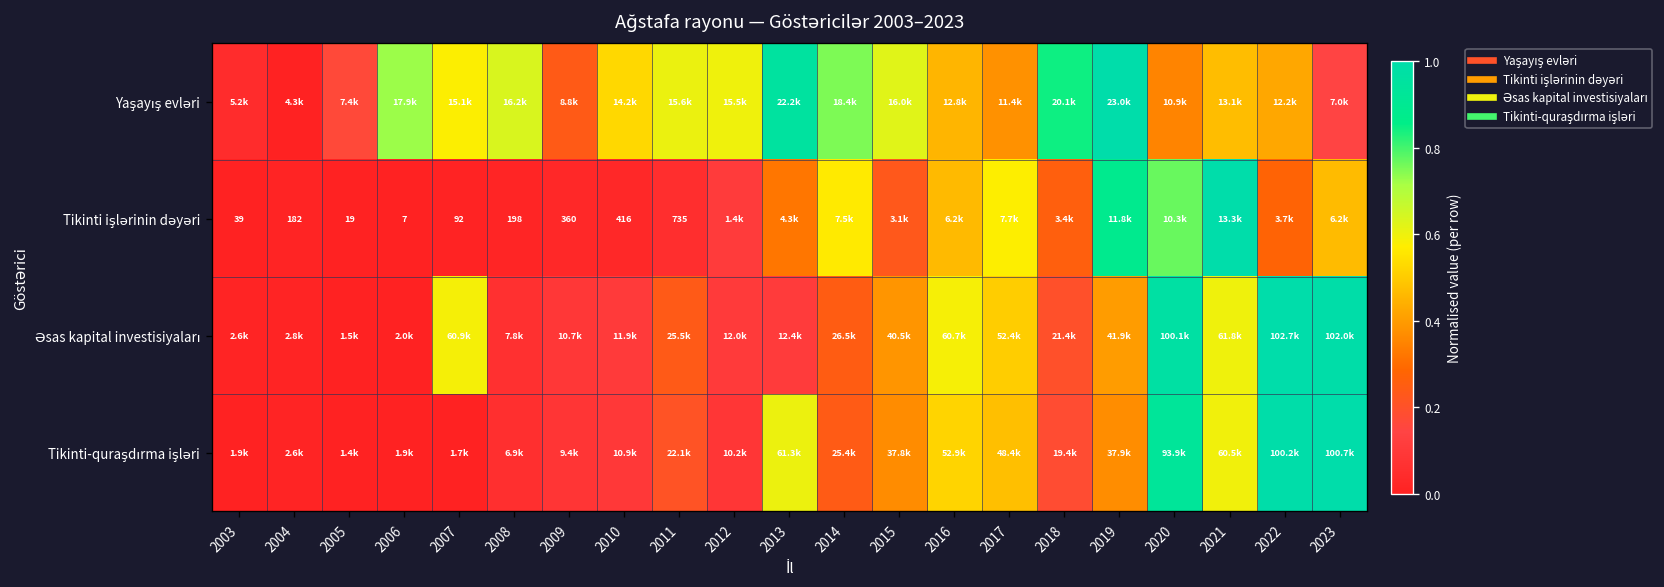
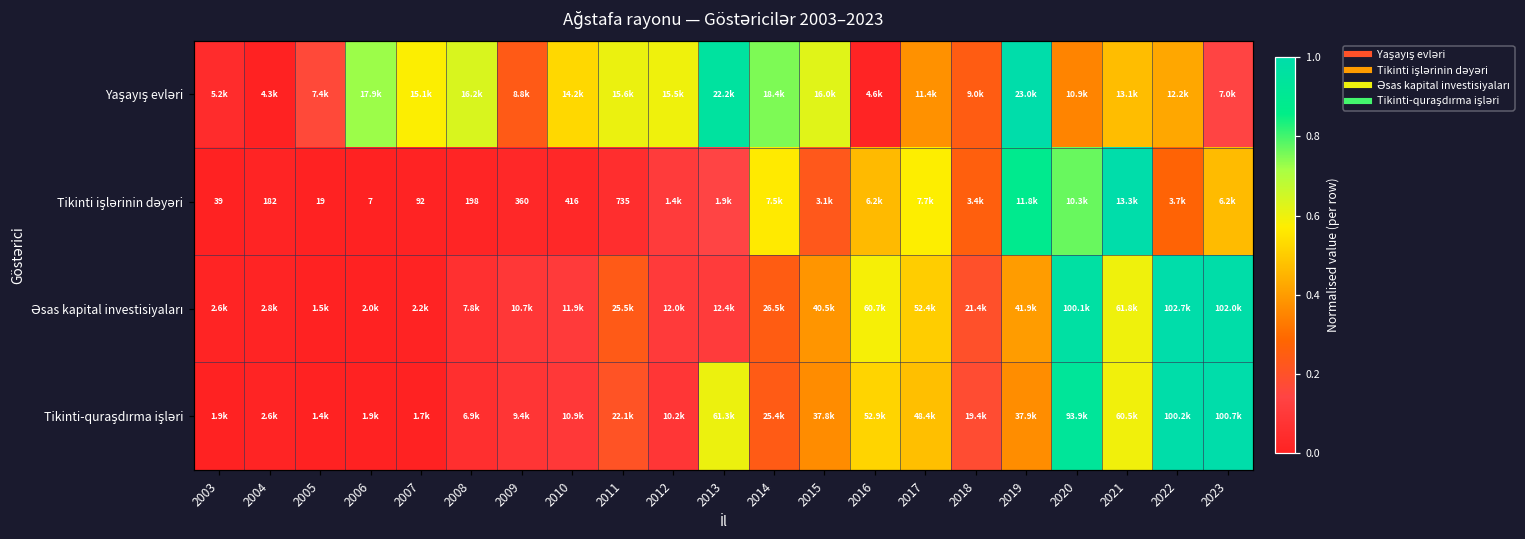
Yaşayış evləri, 2016: 12.8k -> 4.6k
Yaşayış evləri, 2018: 20.1k -> 9.0k
Tikinti işlərinin dəyəri, 2013: 4.3k -> 1.9k
Əsas kapital investisiyaları, 2007: 60.9k -> 2.2k
